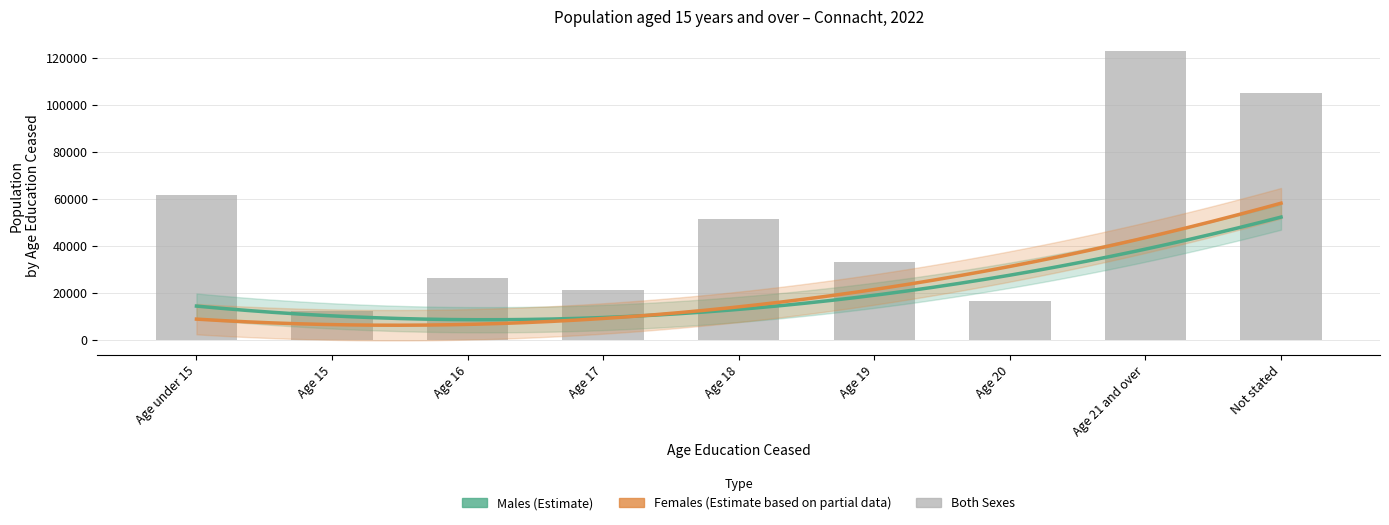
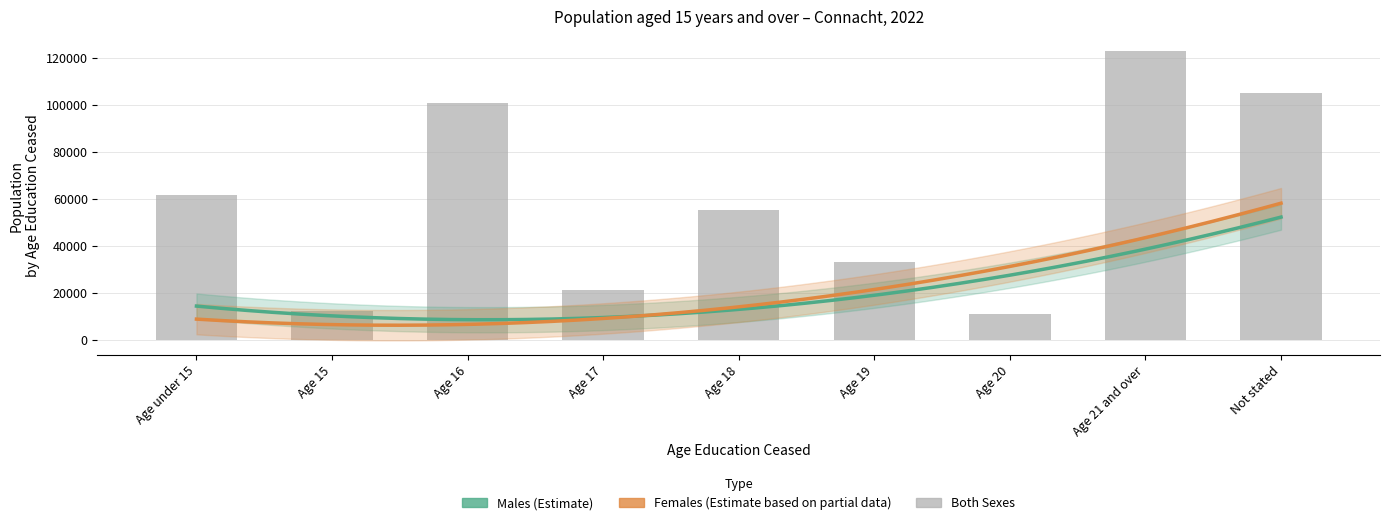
Both Sexes, Age 16: 26000 -> 101000
Both Sexes, Age 18: 52000 -> 56000
Both Sexes, Age 20: 16000 -> 11000
